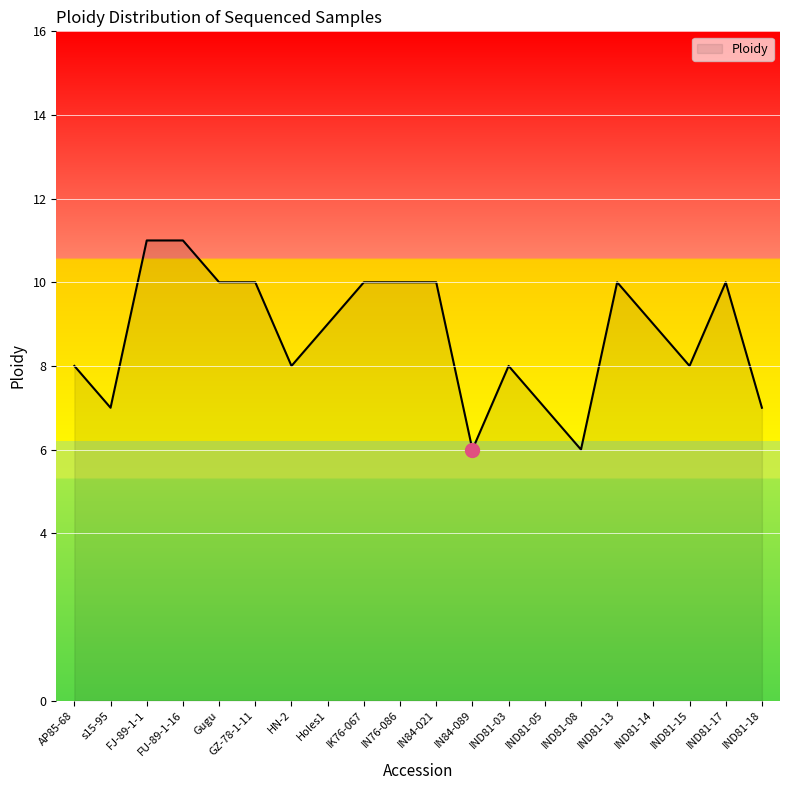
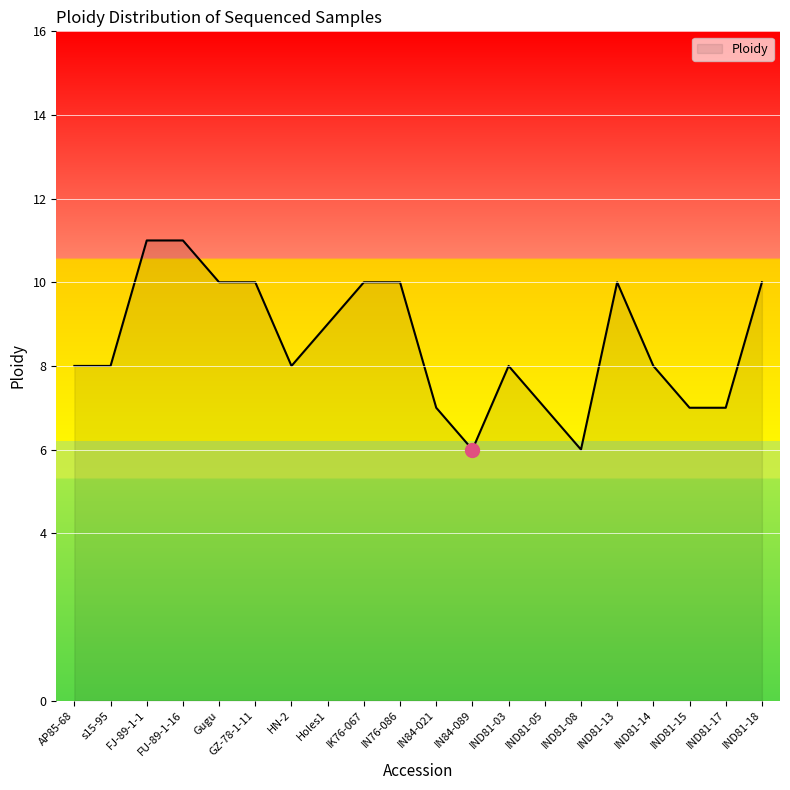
Ploidy, s15-95: 7 -> 8
Ploidy, IN84-021: 10 -> 7
Ploidy, IND81-14: 9 -> 8
Ploidy, IND81-15: 8 -> 7
Ploidy, IND81-17: 10 -> 7
Ploidy, IND81-18: 7 -> 10
